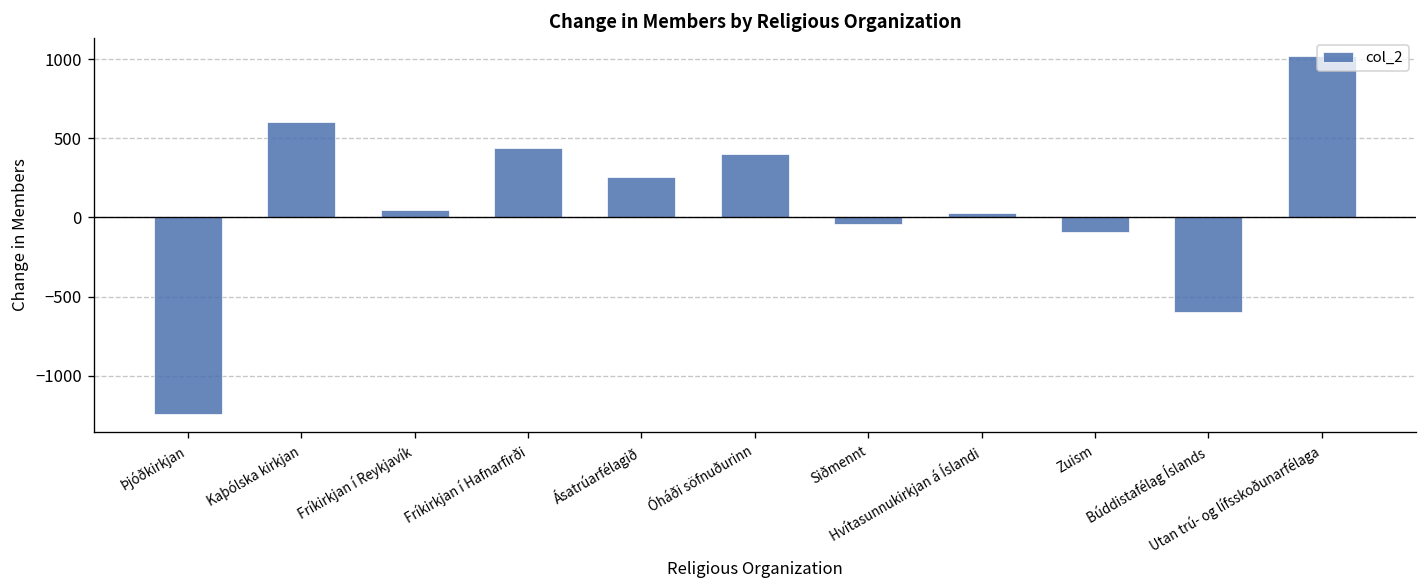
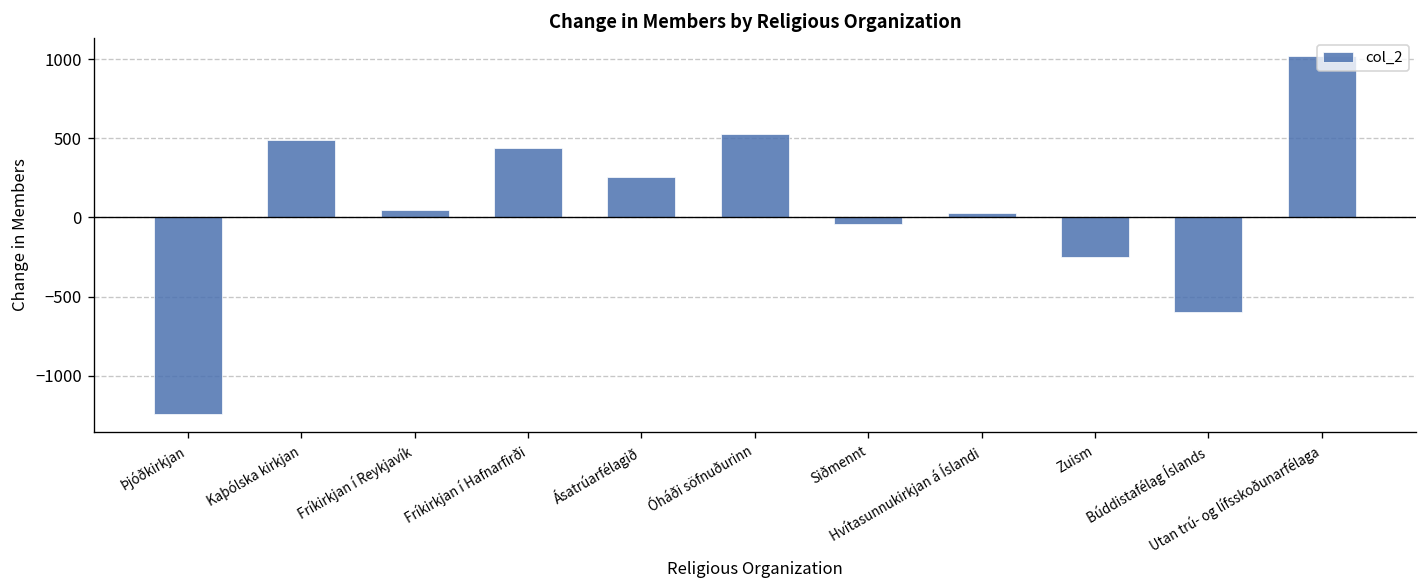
Kaþólska kirkjan: 600 -> 490
Óháði söfnuðurinn: 400 -> 530
Zuism: -90 -> -250
